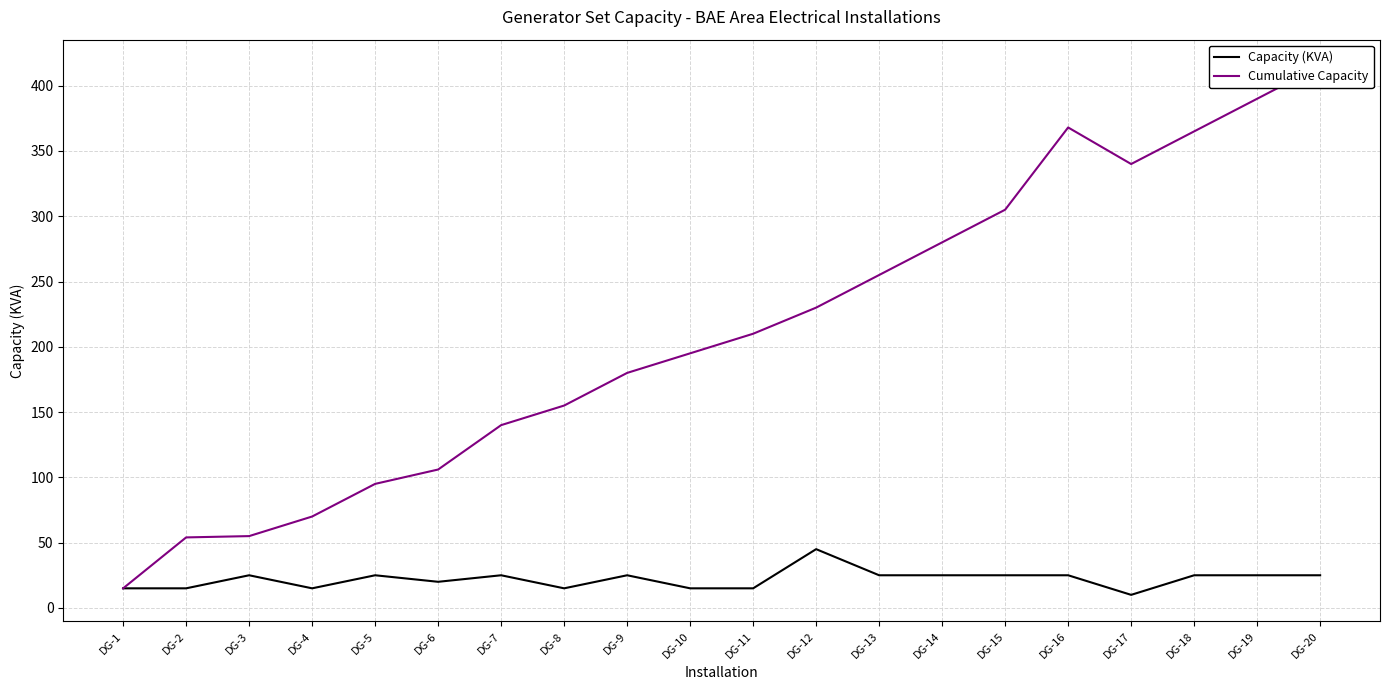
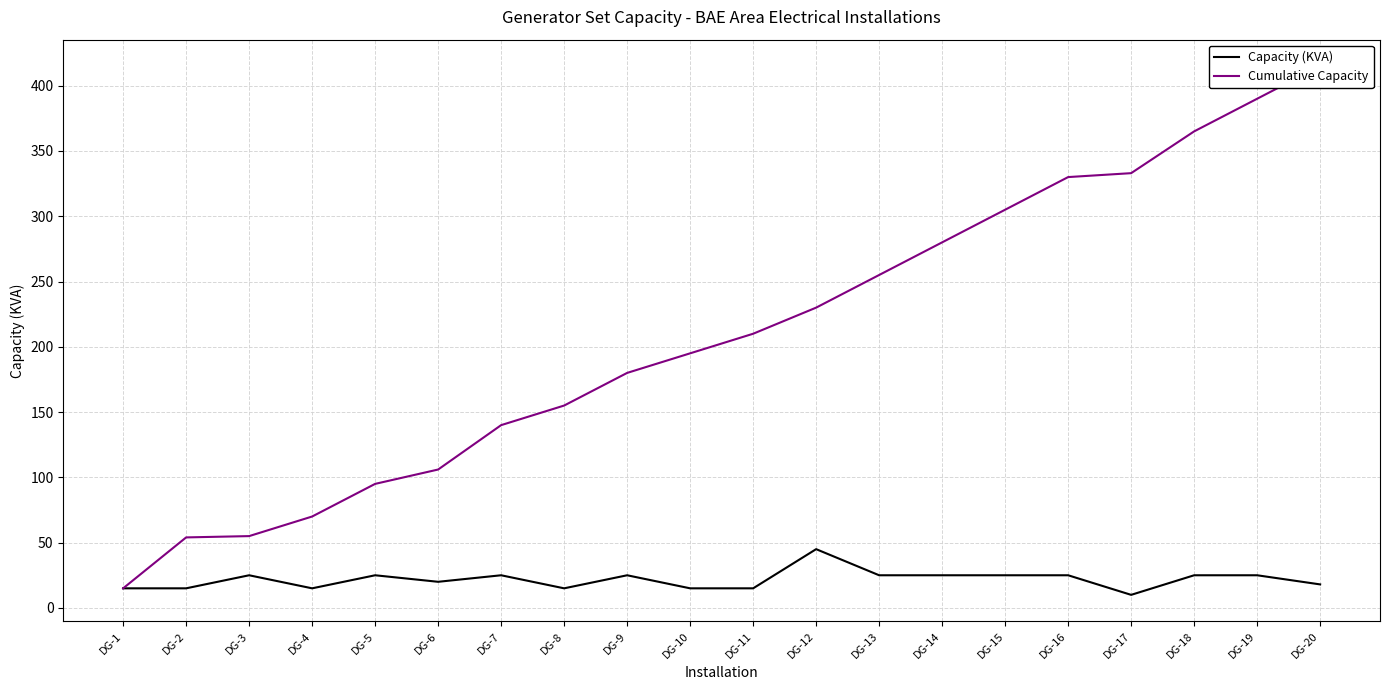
Cumulative Capacity, DG-16: 368 -> 330
Cumulative Capacity, DG-17: 340 -> 333
Capacity (KVA), DG-20: 25 -> 18
